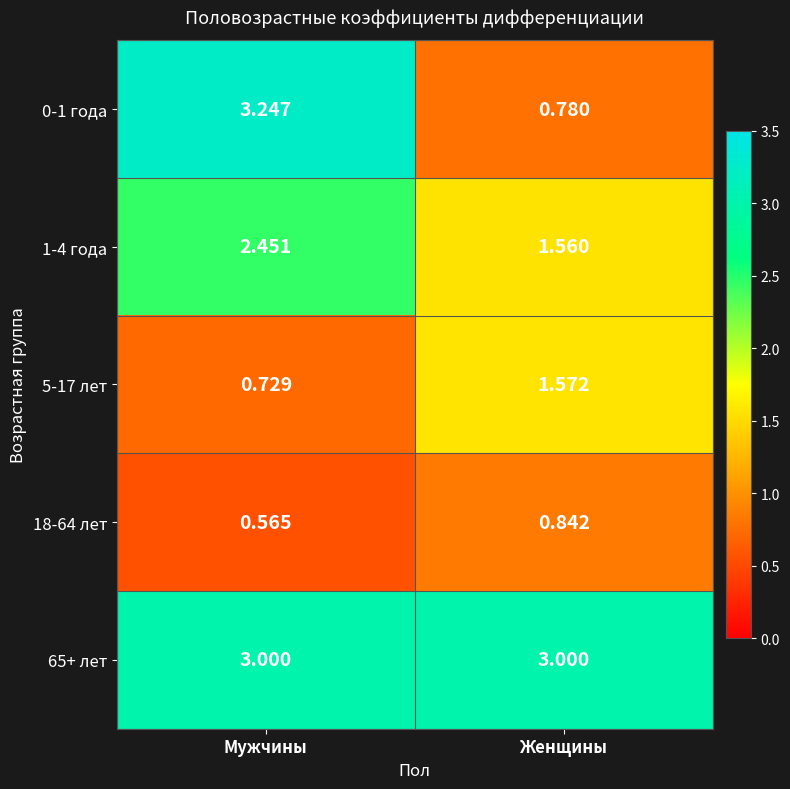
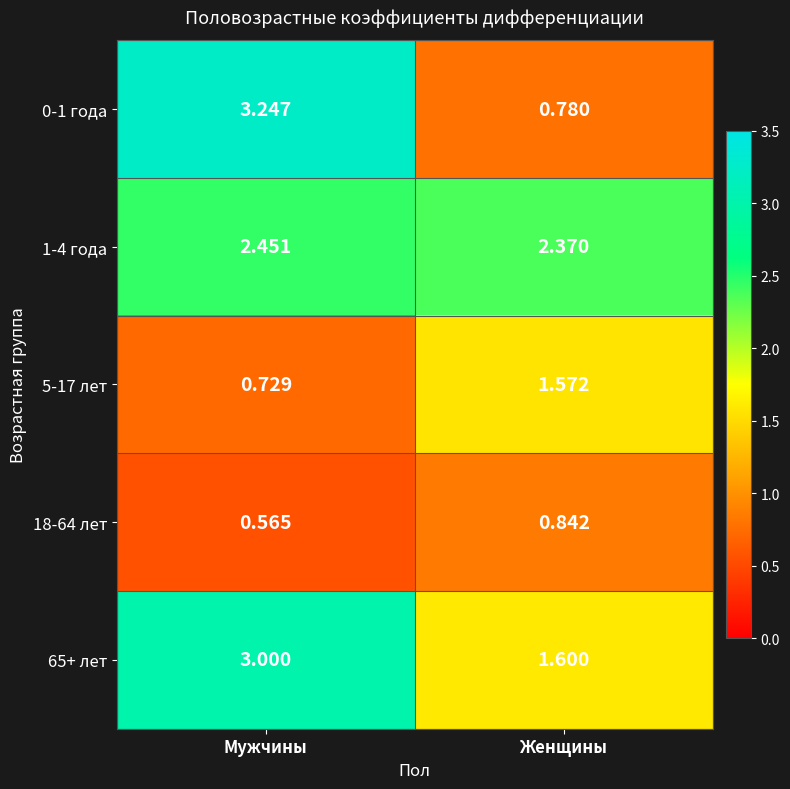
1-4 года, Женщины: 1.560 -> 2.370
65+ лет, Женщины: 3.000 -> 1.600
